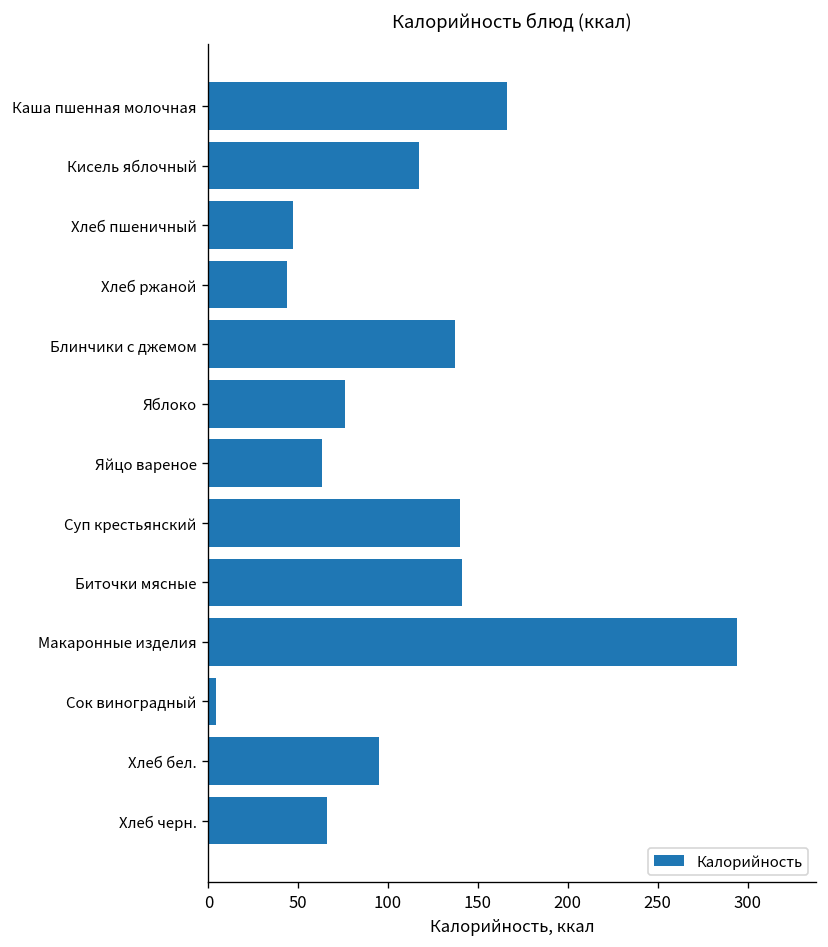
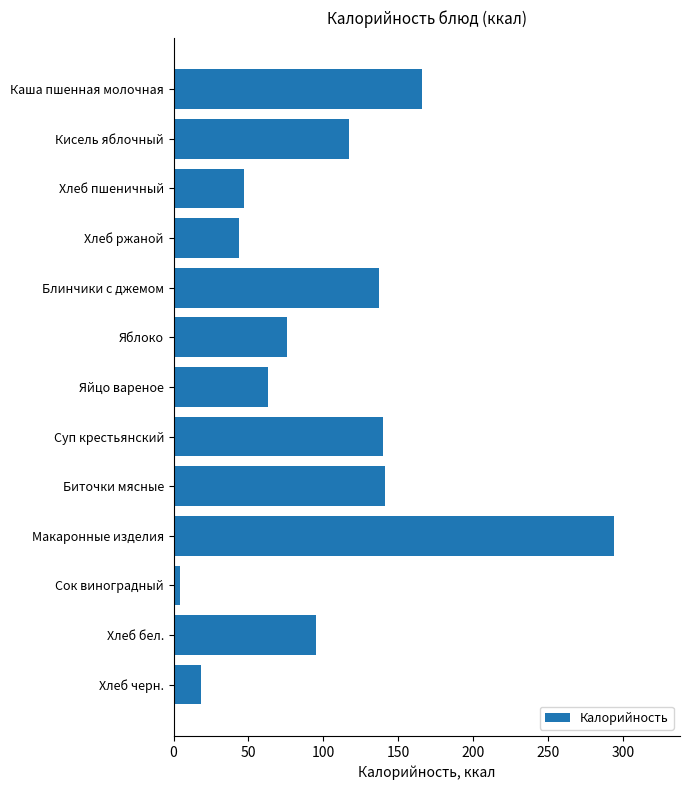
Хлеб черн.: 66 -> 18
